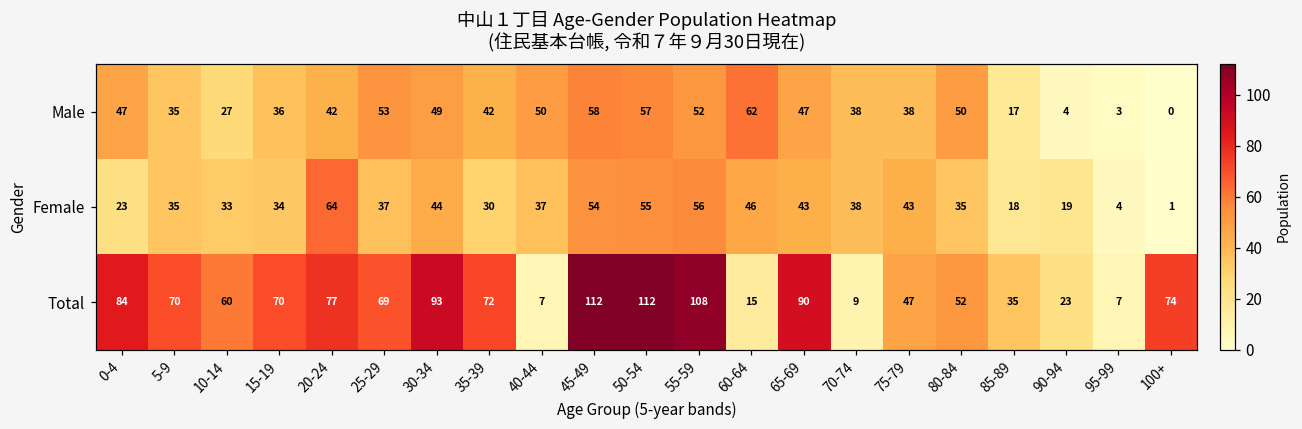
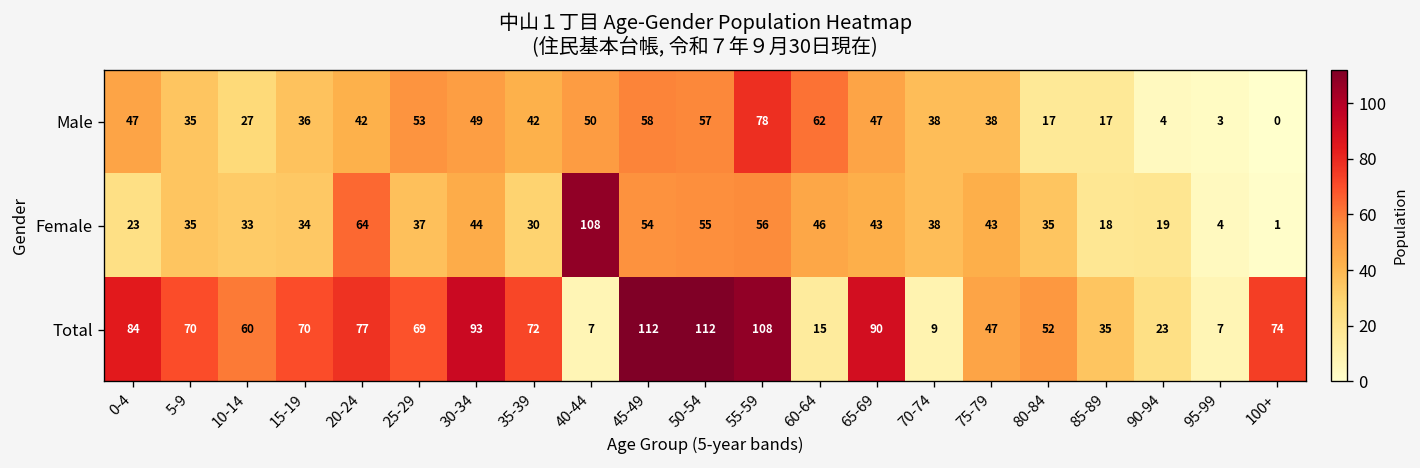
Male, 55-59: 52 -> 78
Male, 80-84: 50 -> 17
Female, 40-44: 37 -> 108
